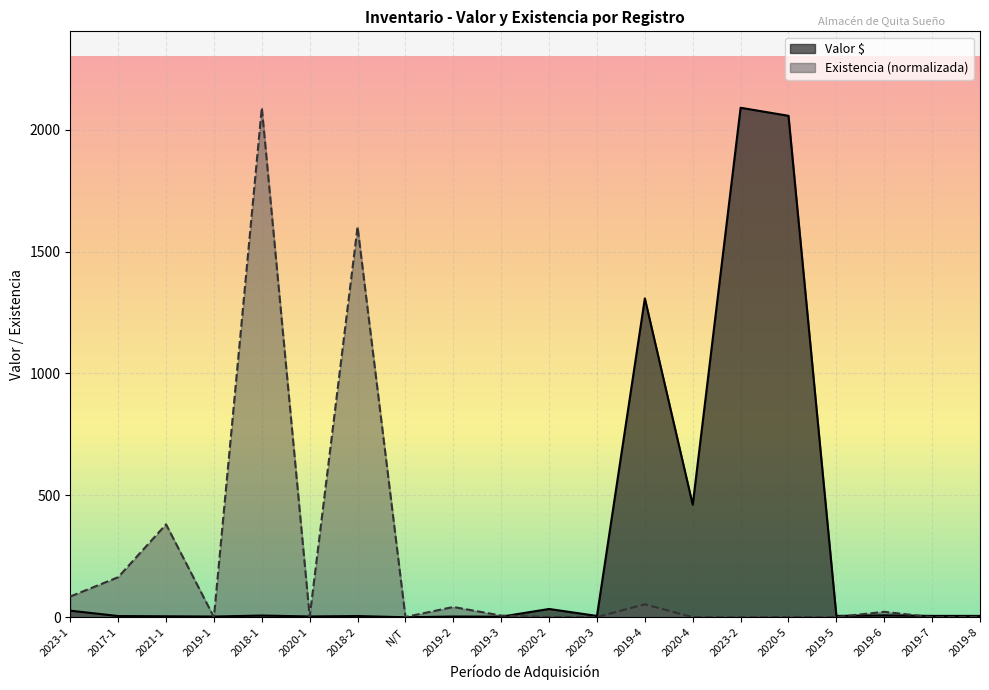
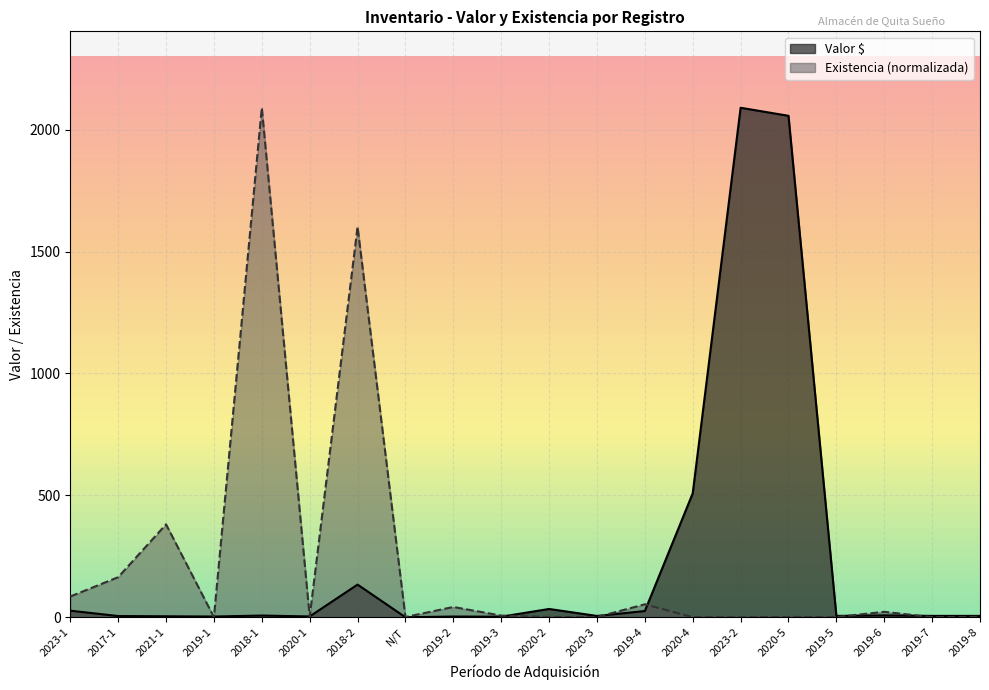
Valor $, 2018-2: 10 -> 130
Valor $, 2019-4: 1310 -> 30
Valor $, 2020-4: 460 -> 510
